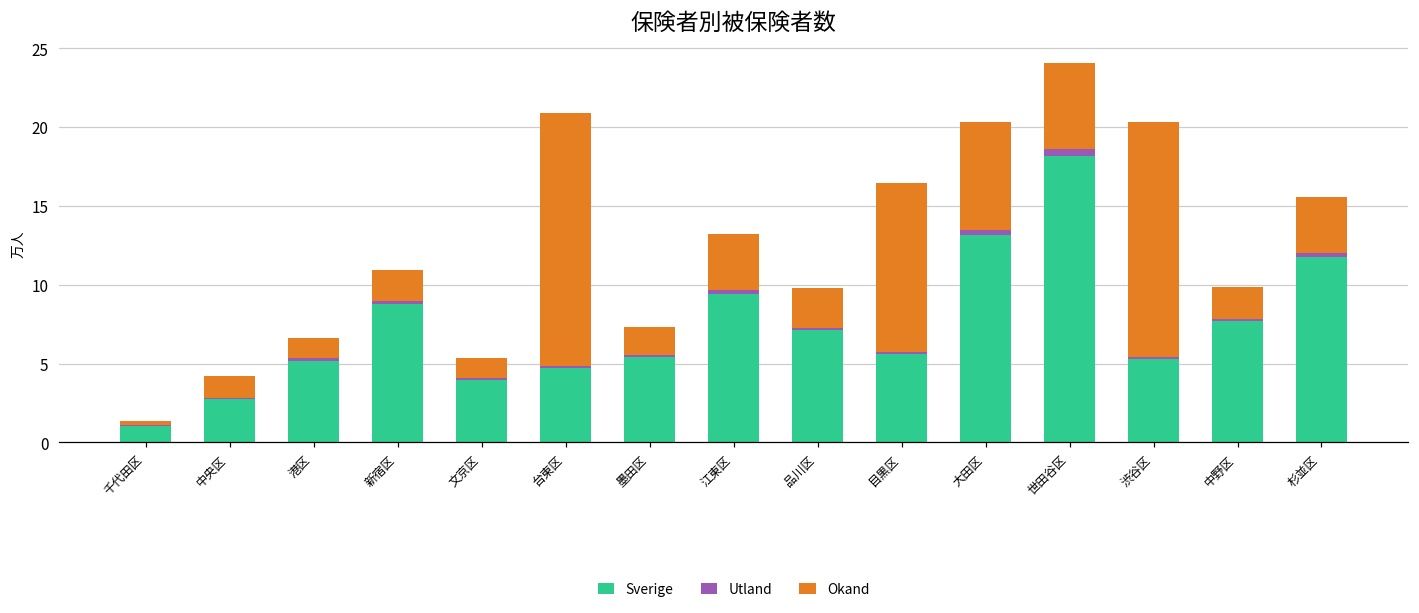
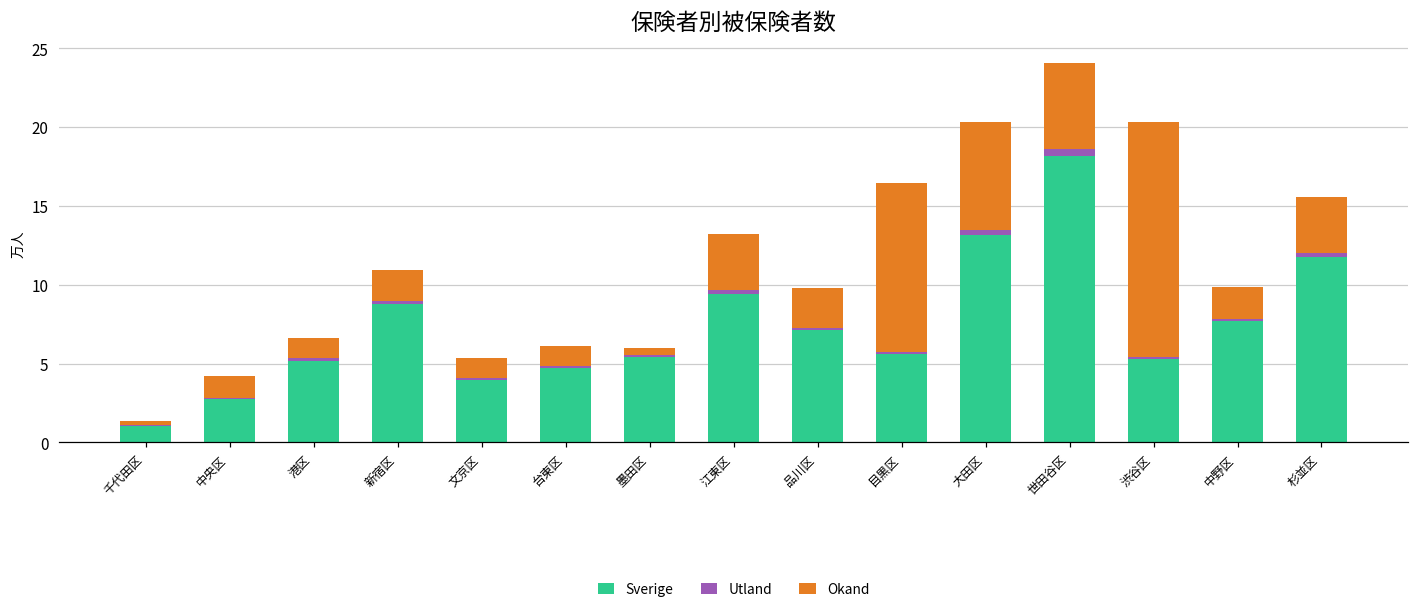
Okand, 台東区: 16.0 -> 1.3
Okand, 墨田区: 1.8 -> 0.5
